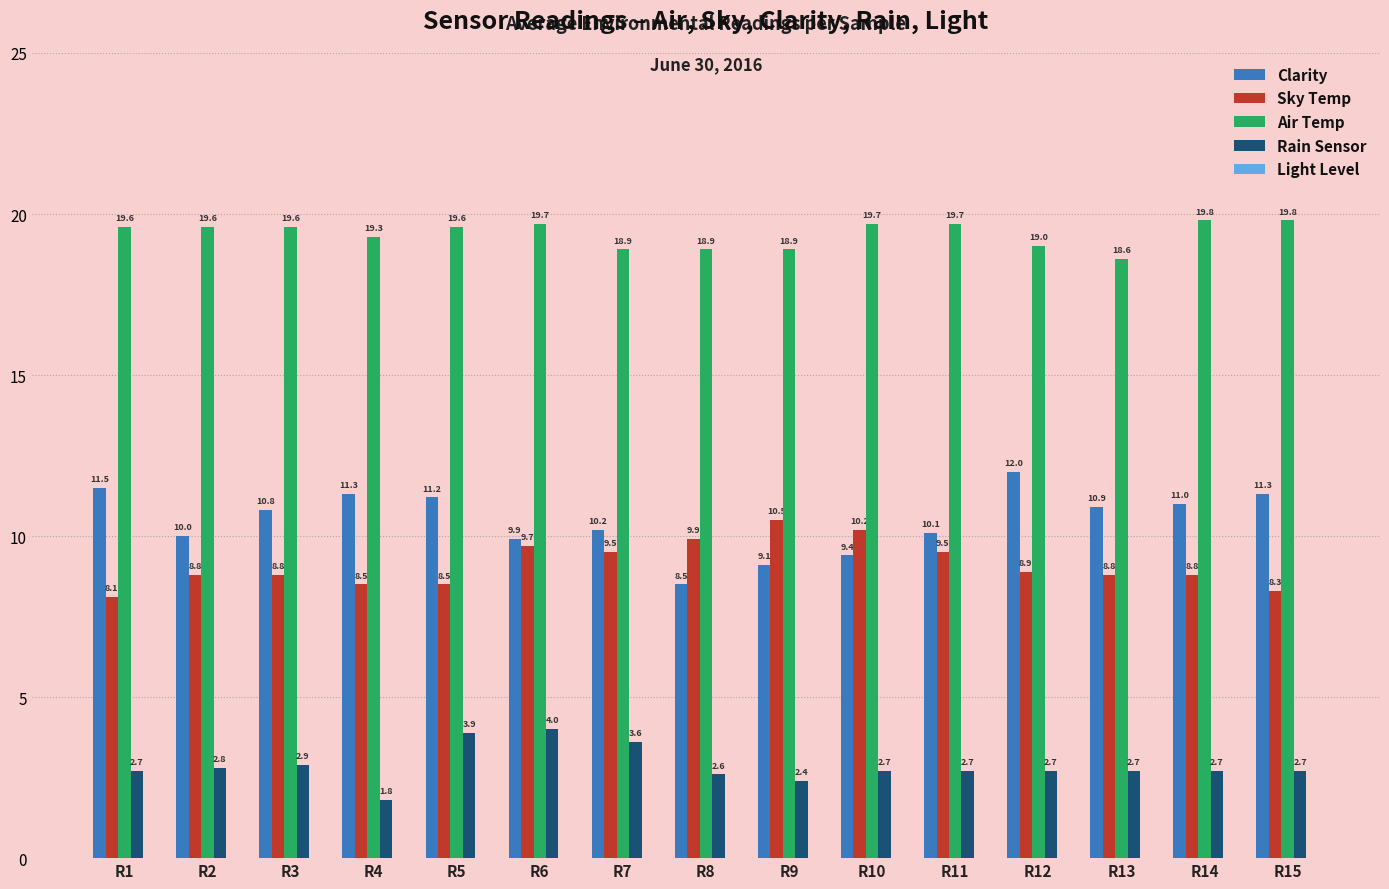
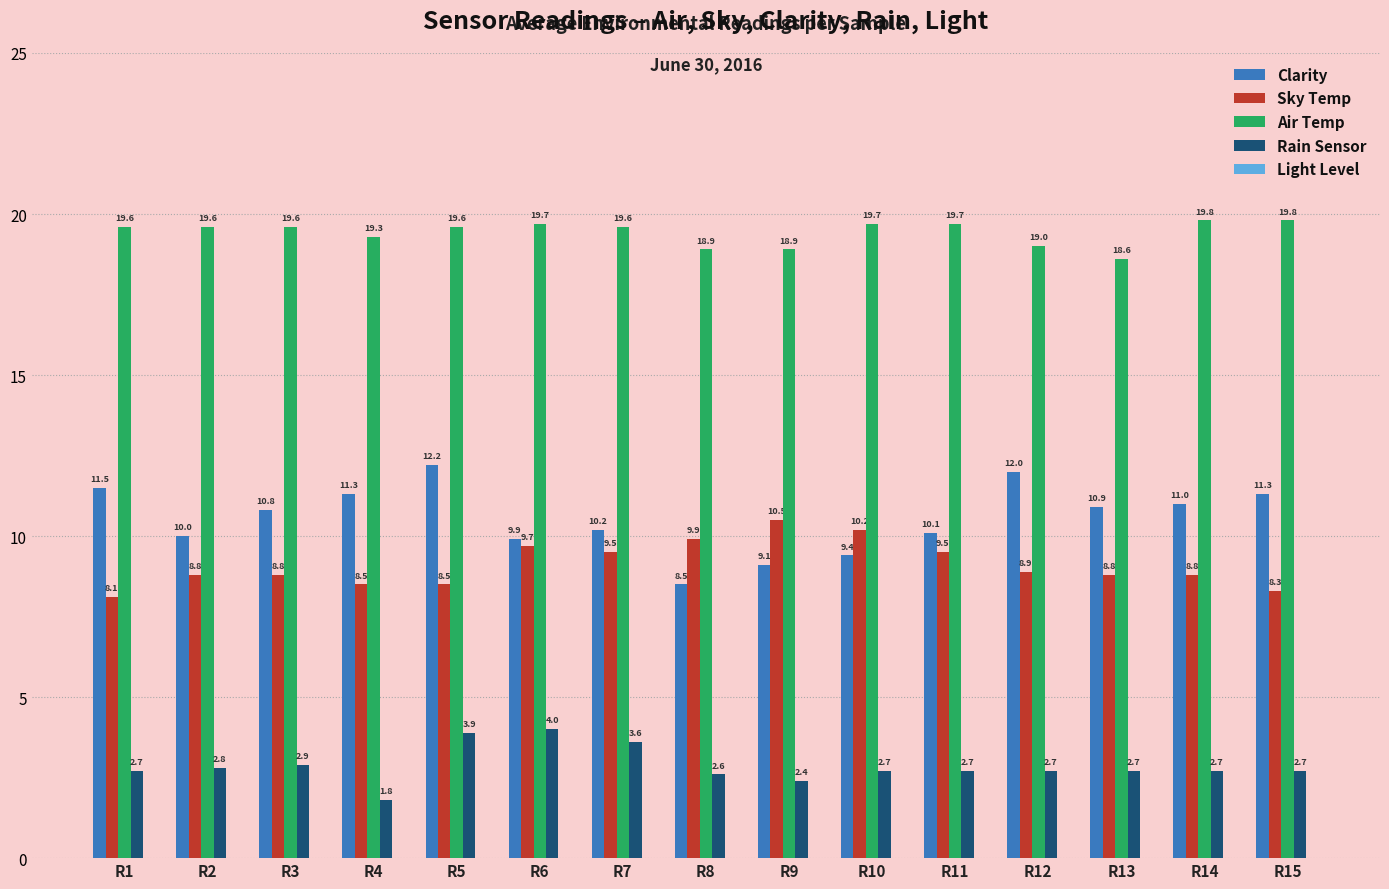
Clarity, R5: 11.2 -> 12.2
Air Temp, R7: 18.9 -> 19.6
